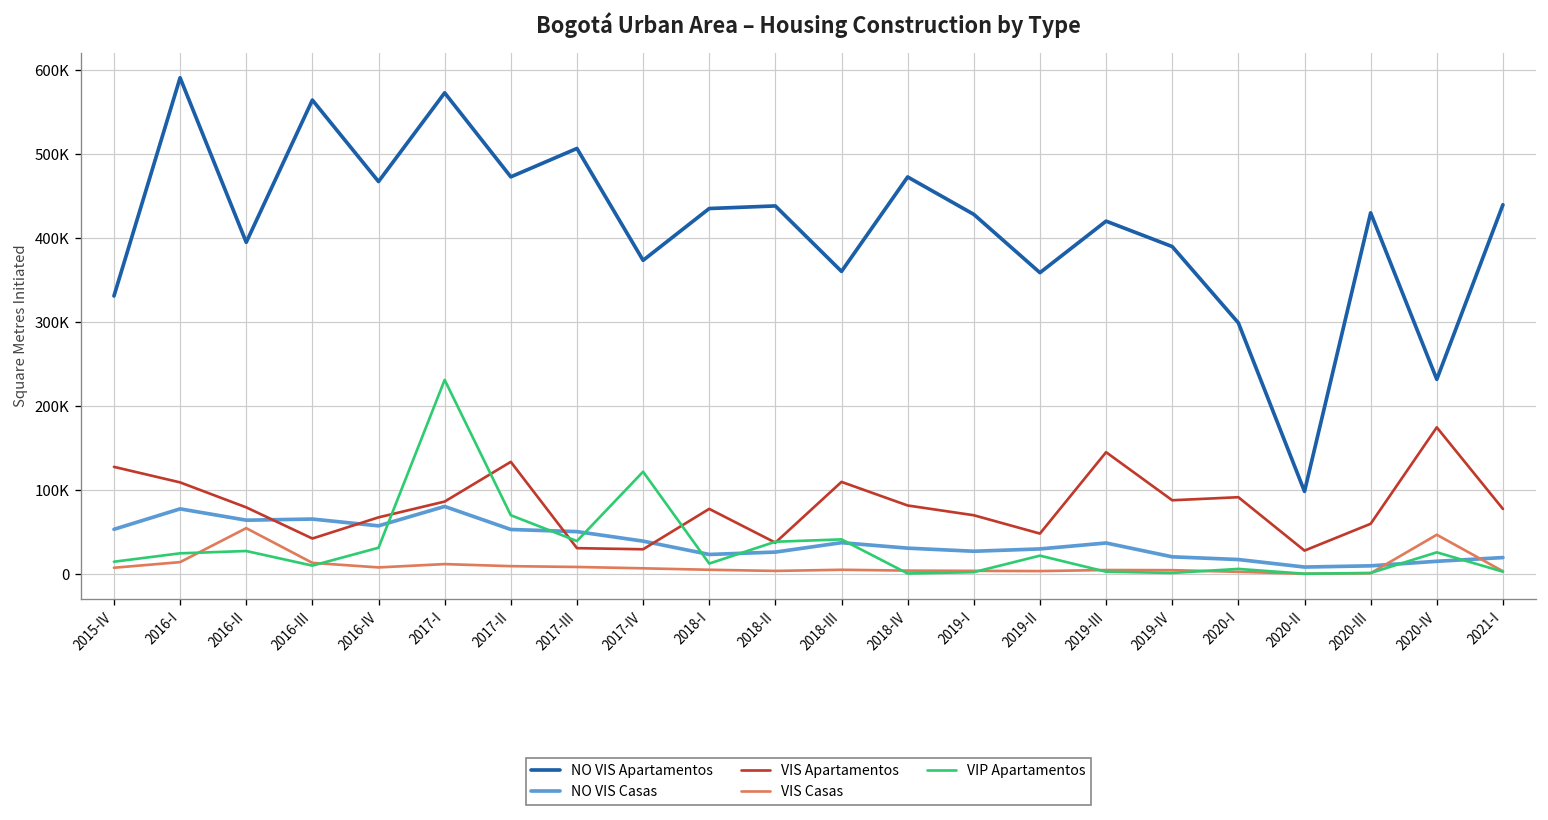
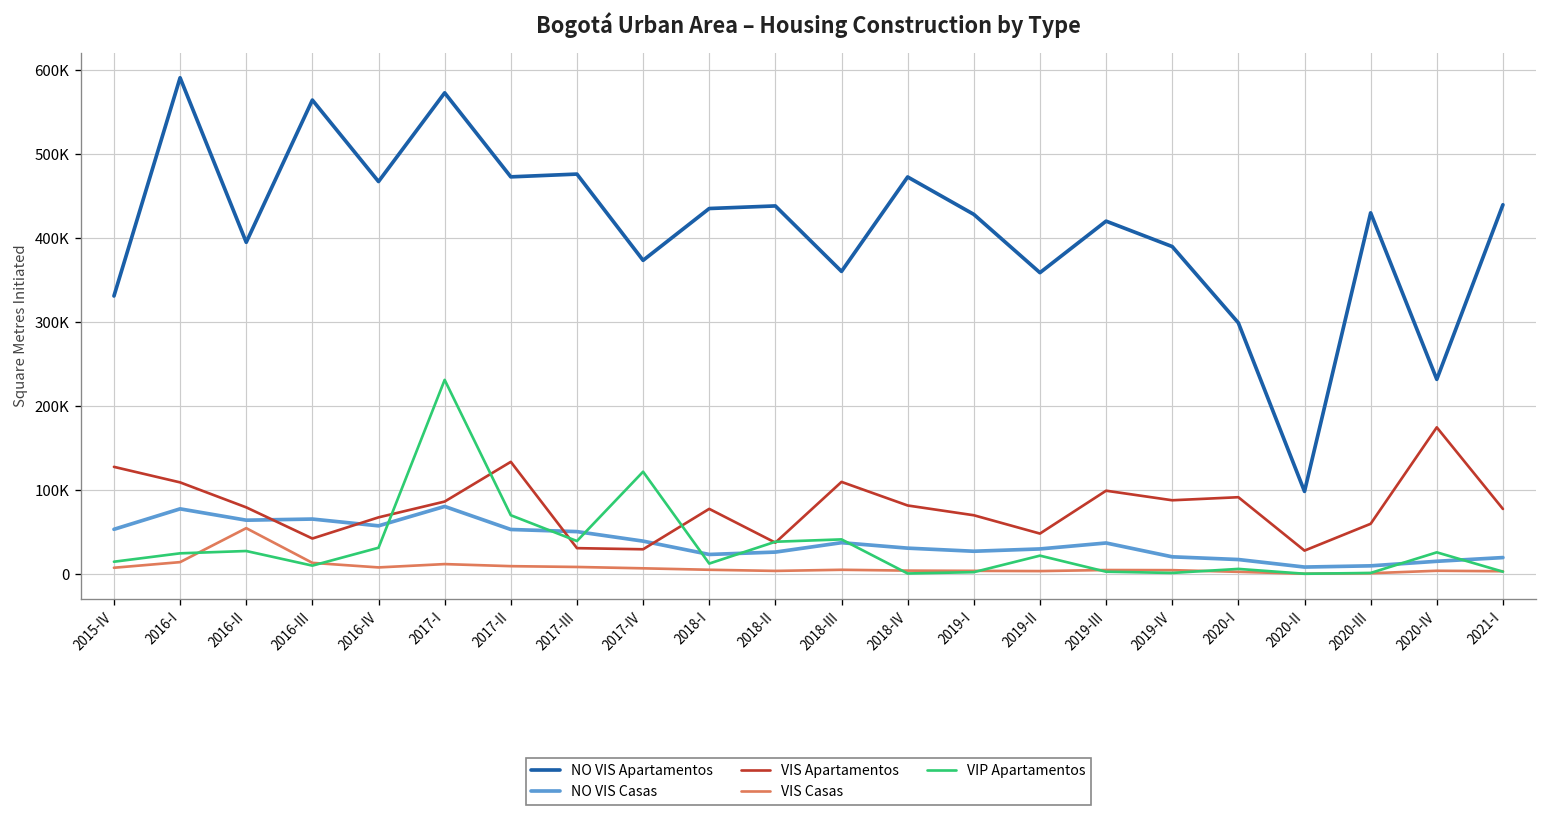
NO VIS Apartamentos, 2017-III: 510000 -> 480000
VIS Apartamentos, 2019-III: 140000 -> 100000
VIS Casas, 2020-IV: 50000 -> 0
